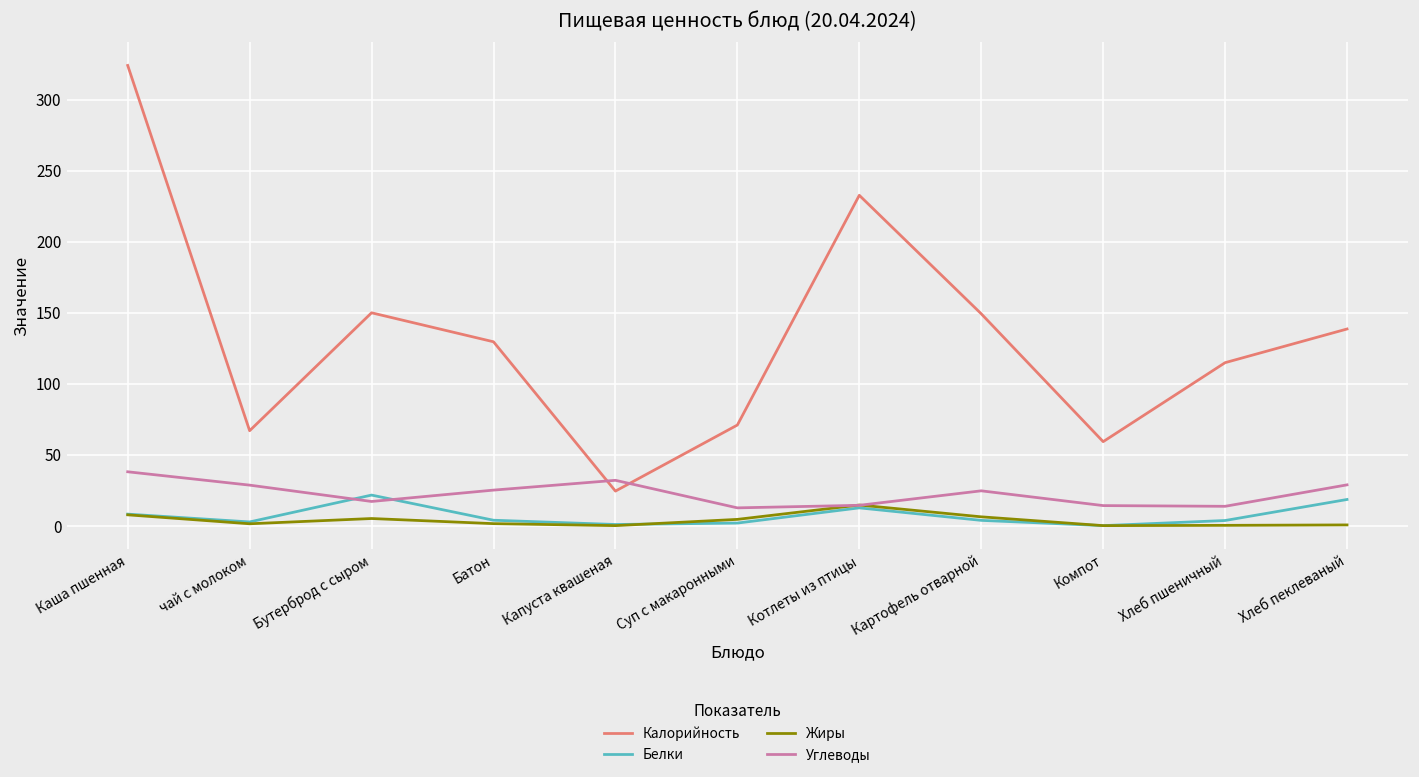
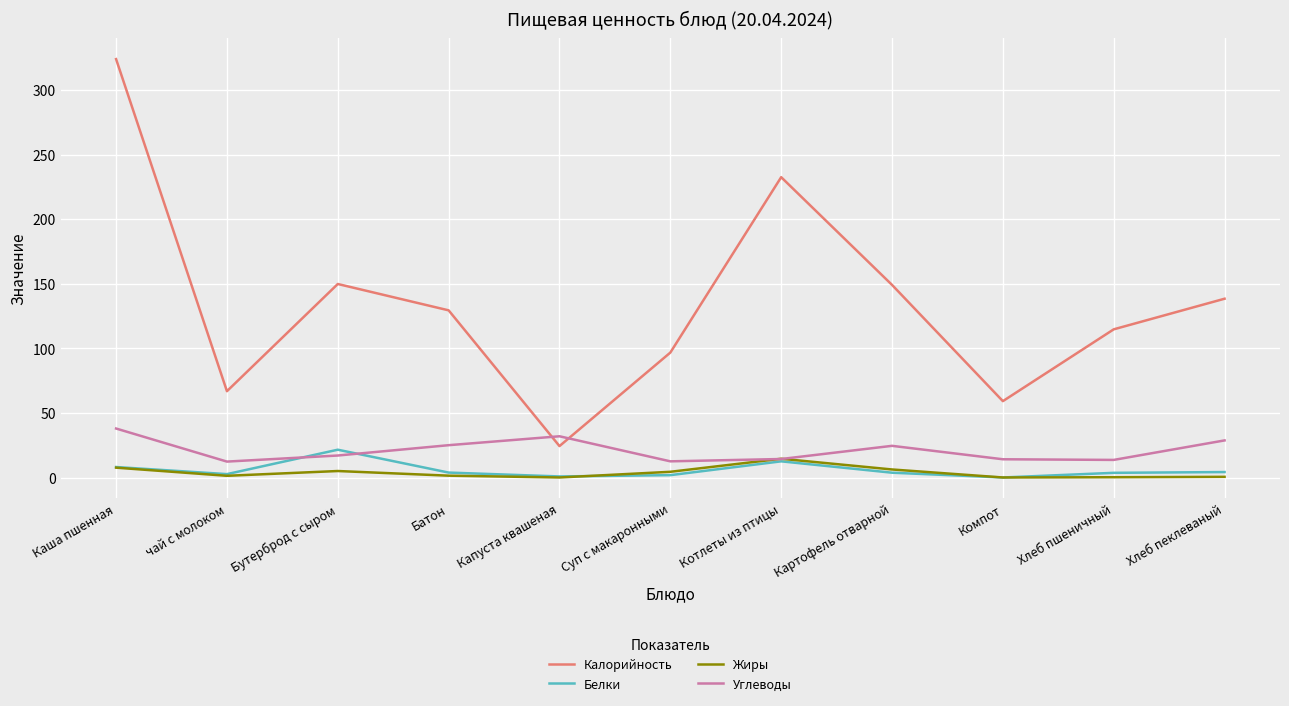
Углеводы, чай с молоком: 29 -> 12
Калорийность, Суп с макаронными: 71 -> 97
Белки, Хлеб пеклеваный: 19 -> 4
